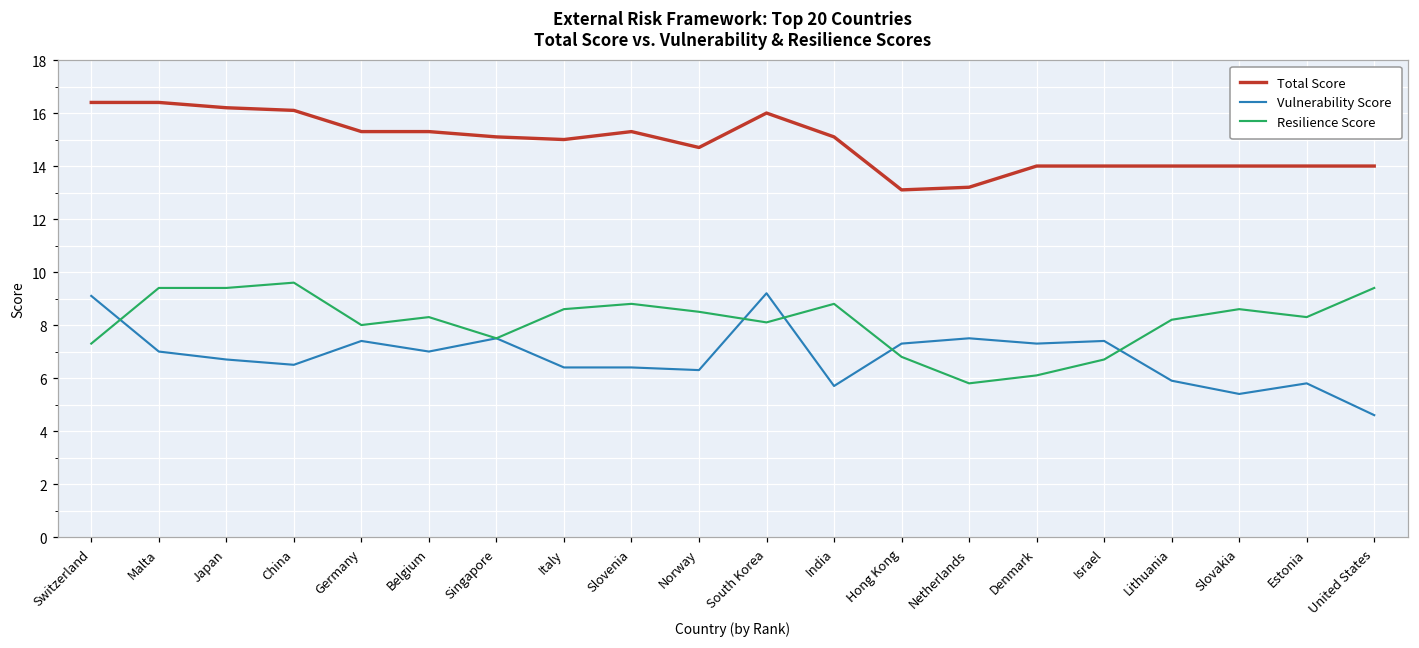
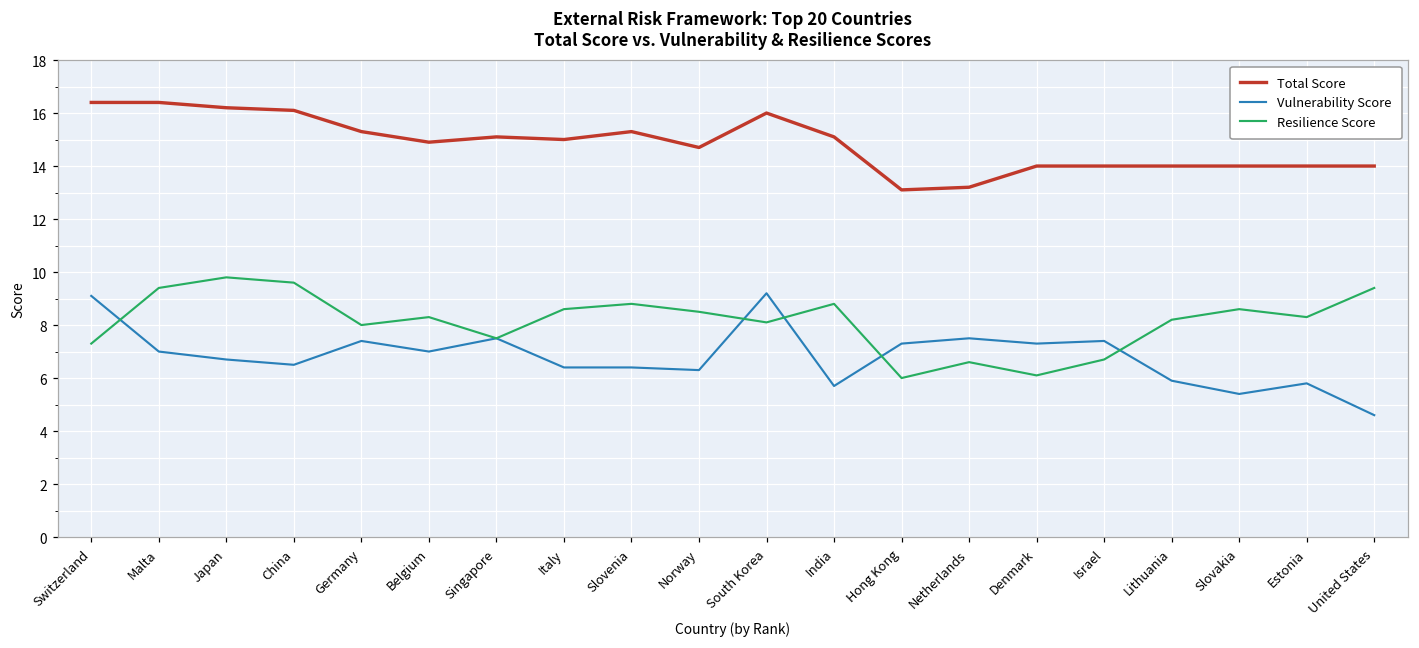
Resilience Score, Japan: 9.4 -> 9.8
Total Score, Belgium: 15.3 -> 14.9
Resilience Score, Hong Kong: 6.8 -> 6.0
Resilience Score, Netherlands: 5.8 -> 6.6
